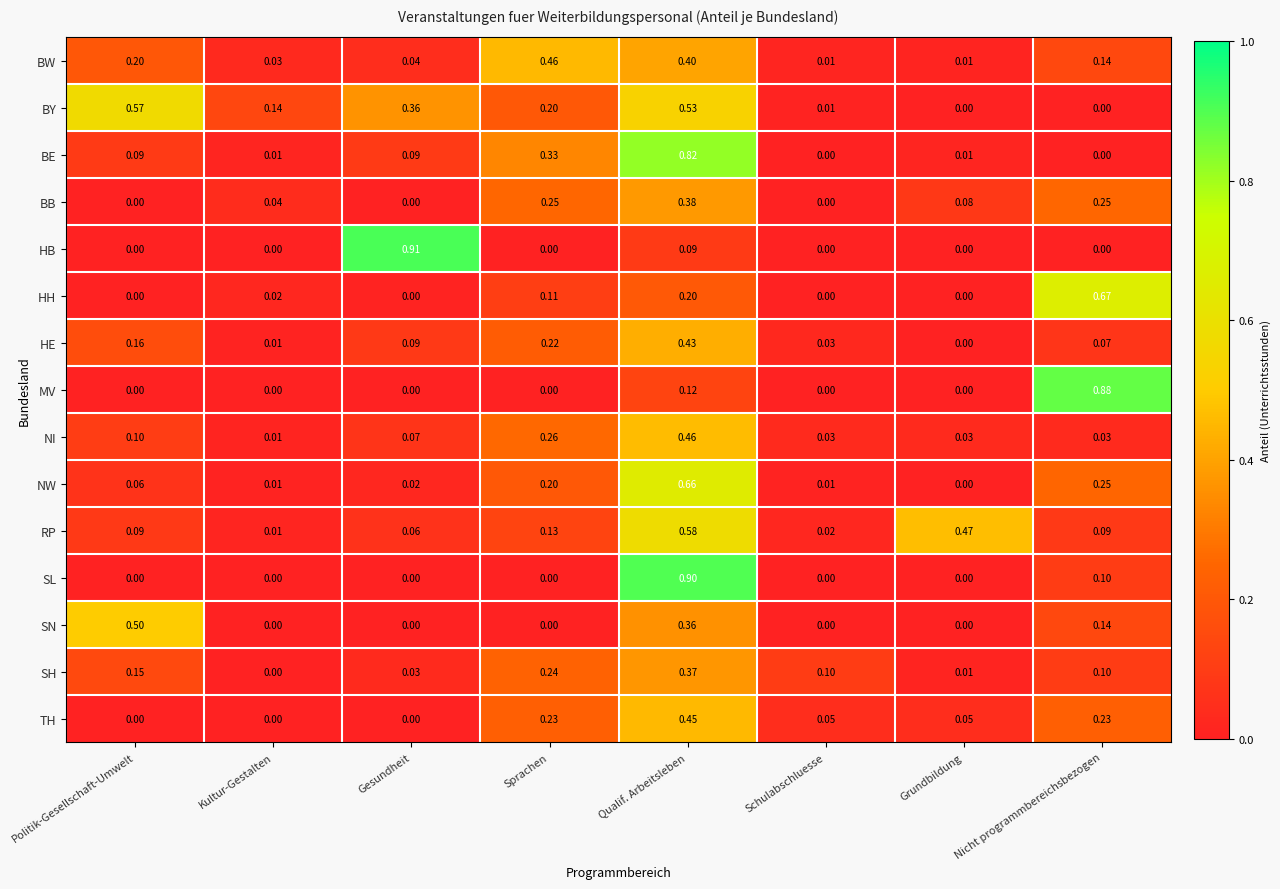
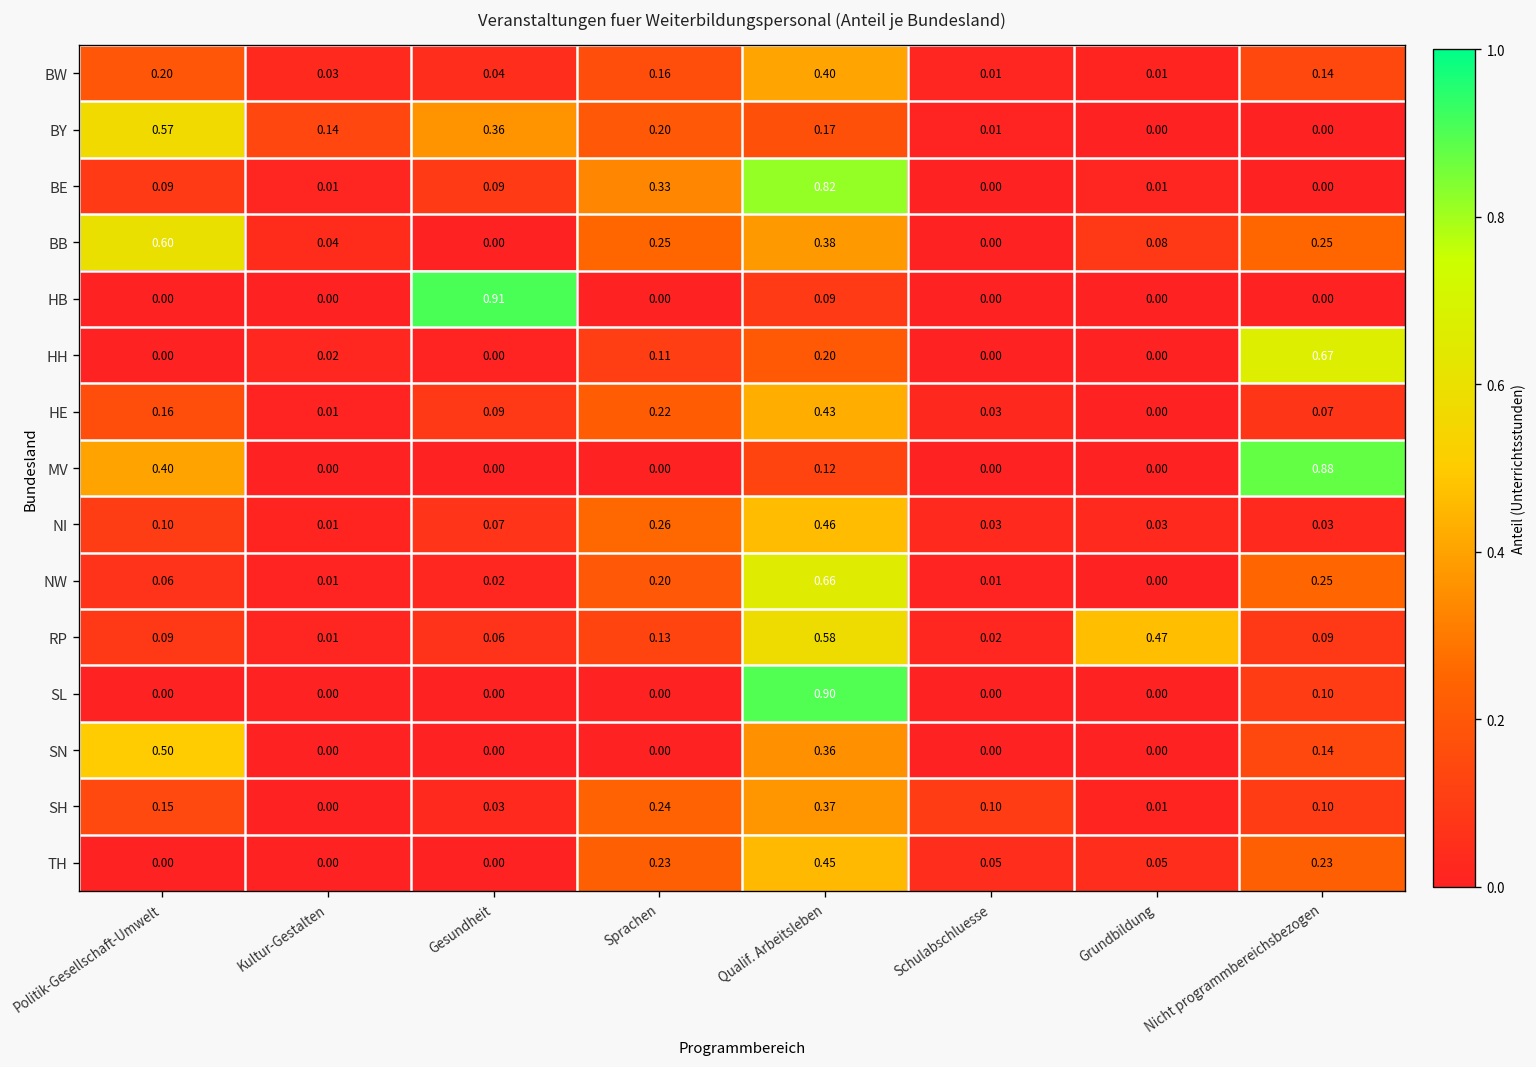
BW, Sprachen: 0.46 -> 0.16
BY, Qualif. Arbeitsleben: 0.53 -> 0.17
BB, Politik-Gesellschaft-Umwelt: 0.00 -> 0.60
MV, Politik-Gesellschaft-Umwelt: 0.00 -> 0.40
